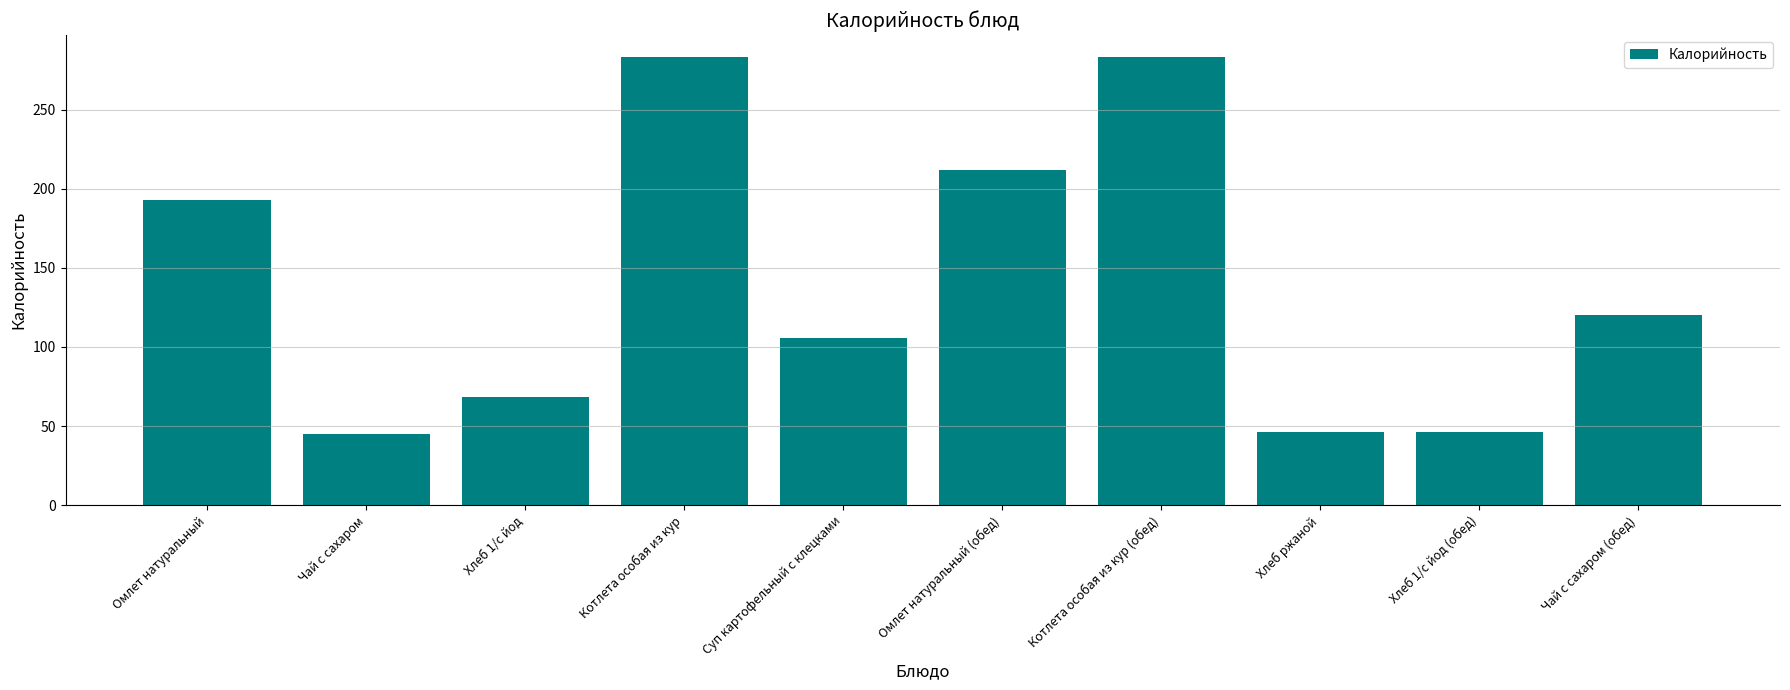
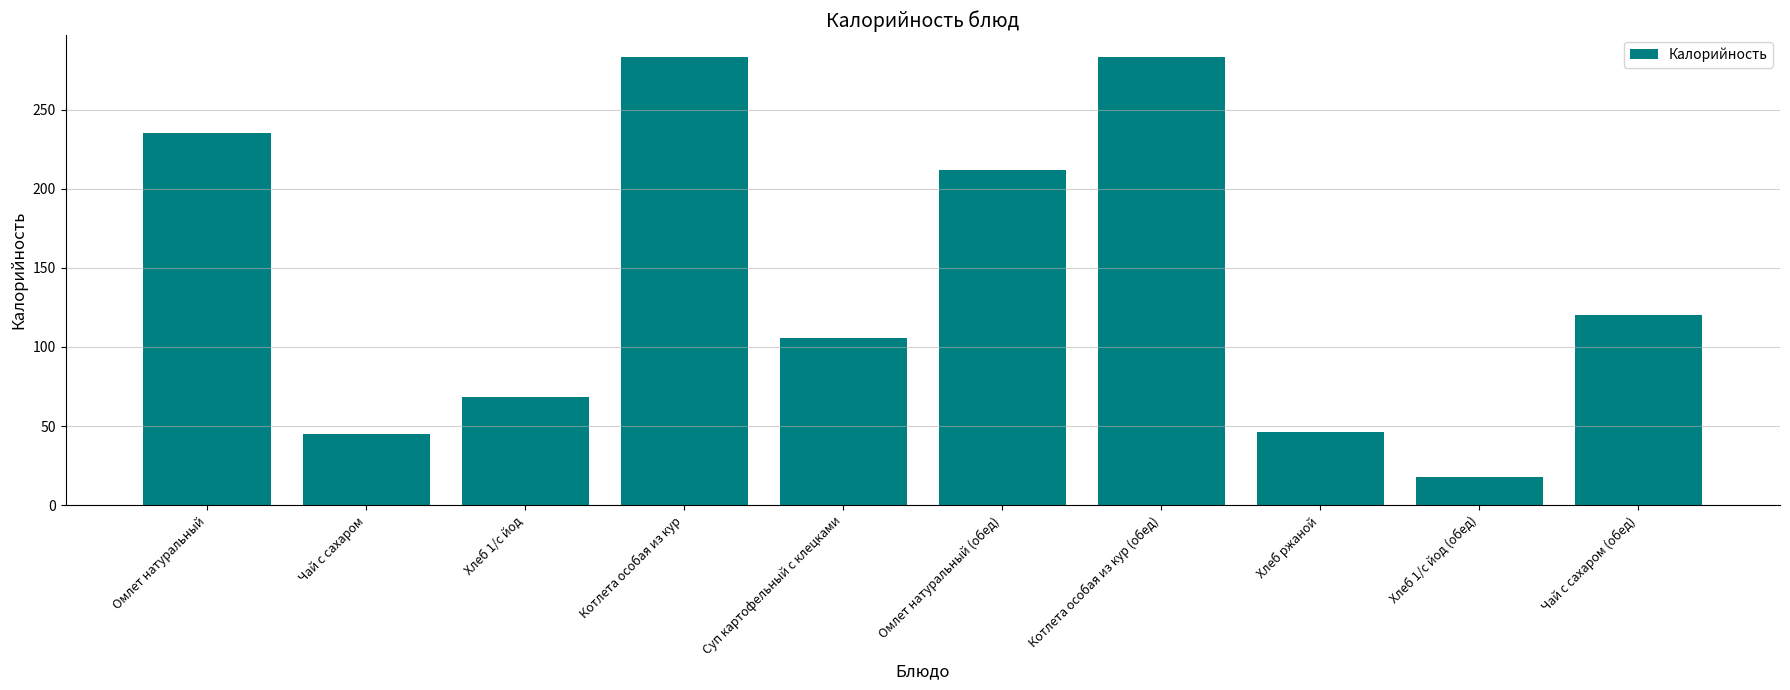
Омлет натуральный: 193 -> 235
Хлеб 1/с йод (обед): 46 -> 18
